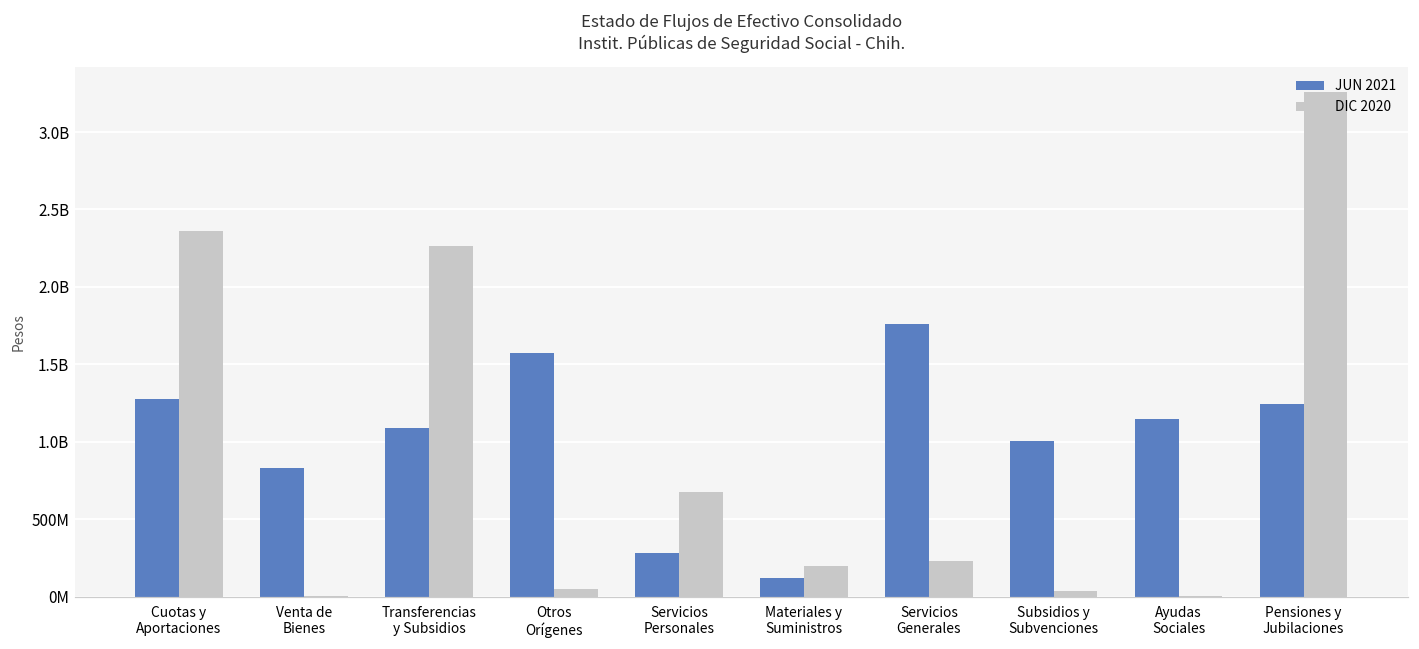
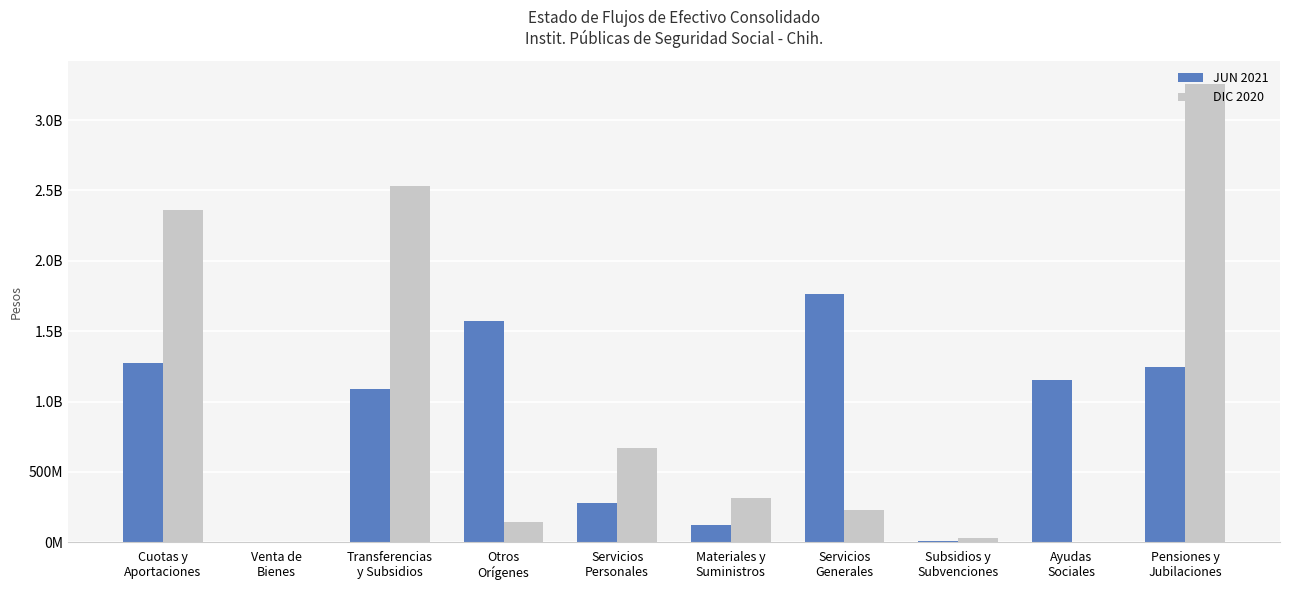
JUN 2021, Venta de Bienes: 830000000 -> 0
DIC 2020, Transferencias y Subsidios: 2260000000 -> 2530000000
DIC 2020, Otros Orígenes: 50000000 -> 150000000
DIC 2020, Materiales y Suministros: 200000000 -> 320000000
JUN 2021, Subsidios y Subvenciones: 1000000000 -> 10000000
